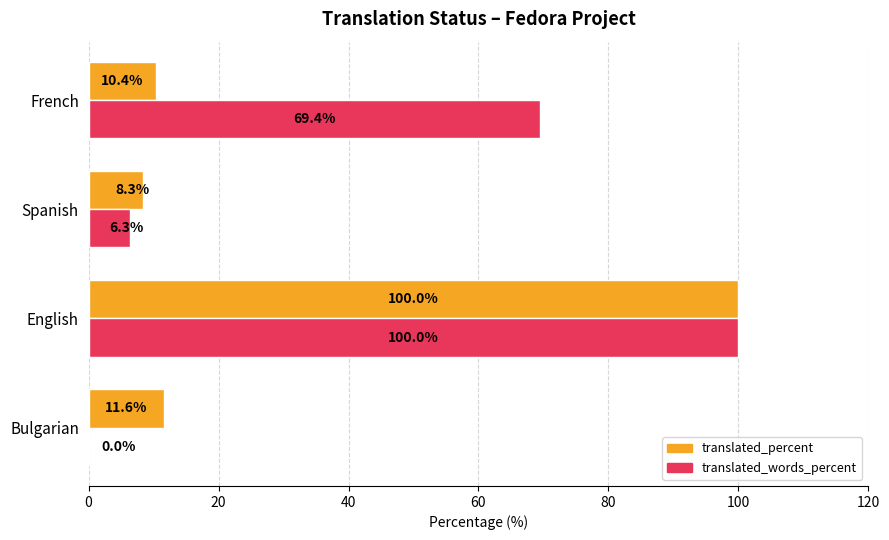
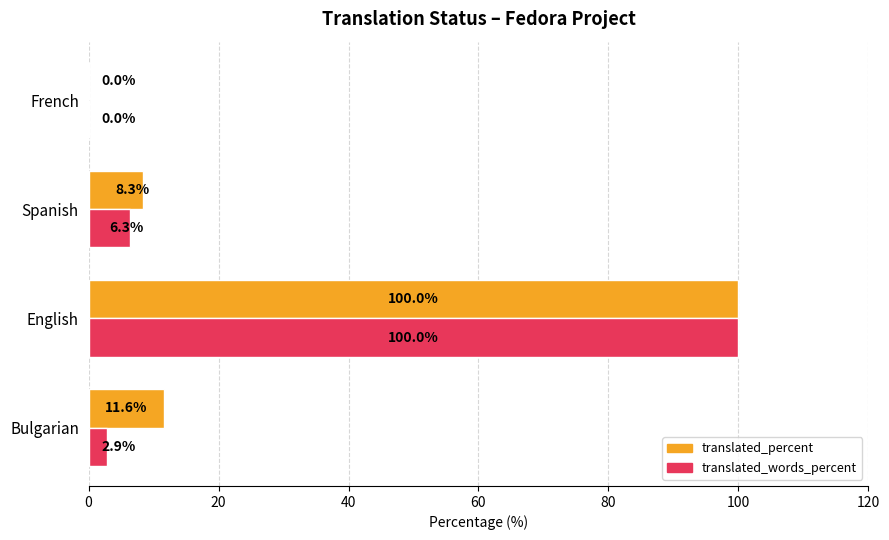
translated_percent, French: 10.4% -> 0.0%
translated_words_percent, French: 69.4% -> 0.0%
translated_words_percent, Bulgarian: 0.0% -> 2.9%
